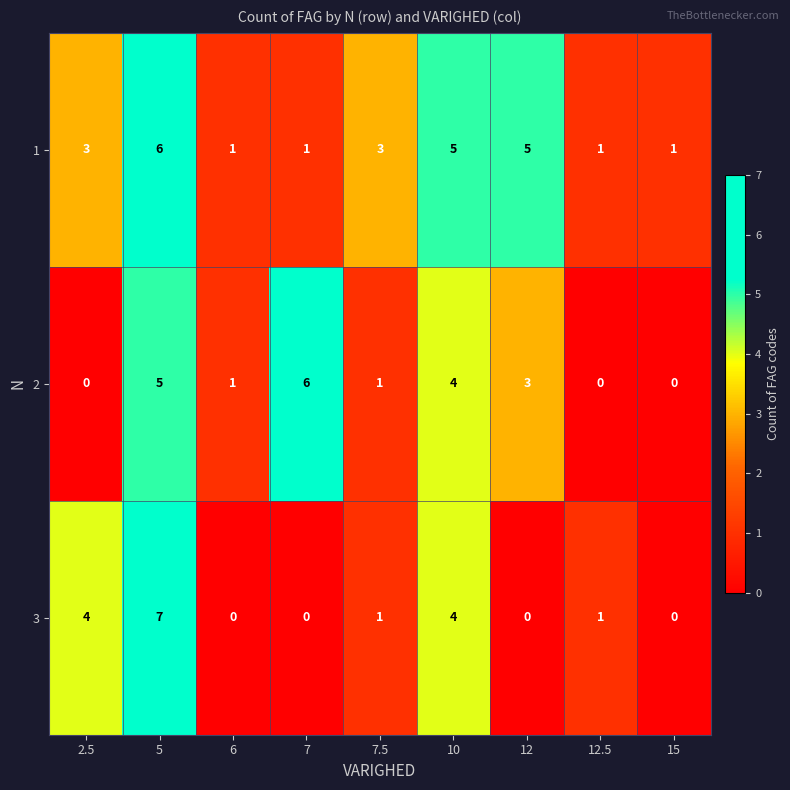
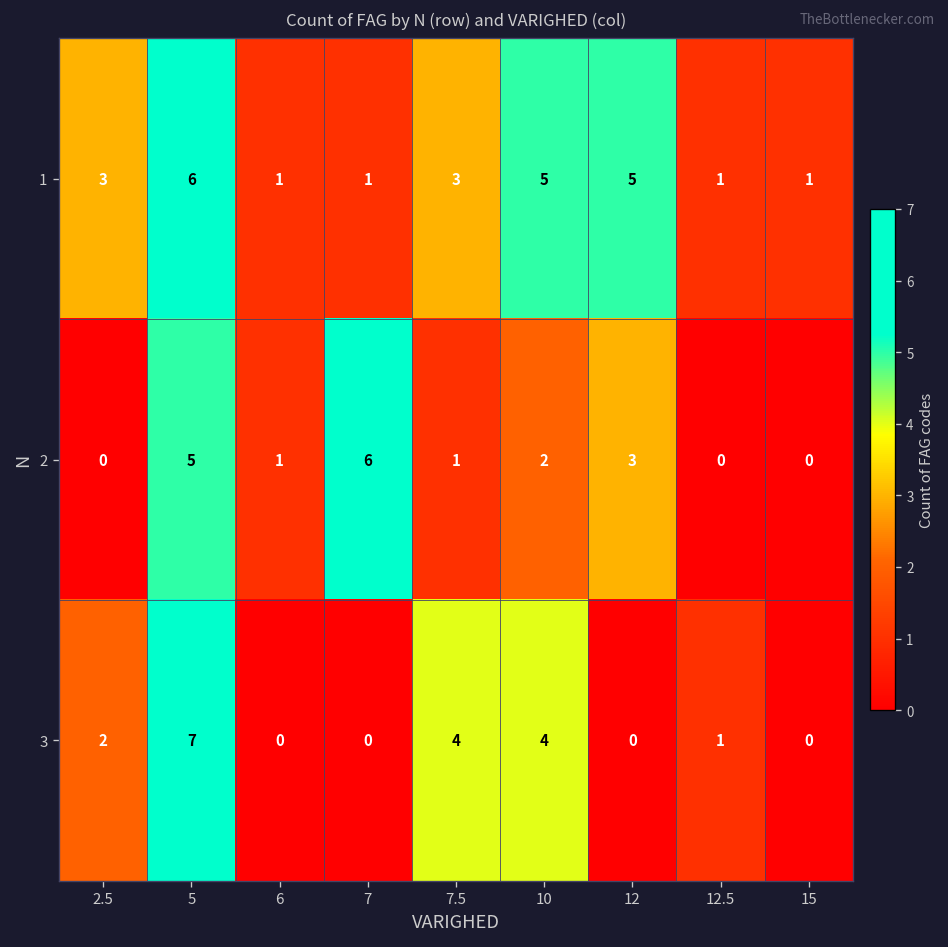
2, 10: 4 -> 2
3, 2.5: 4 -> 2
3, 7.5: 1 -> 4
